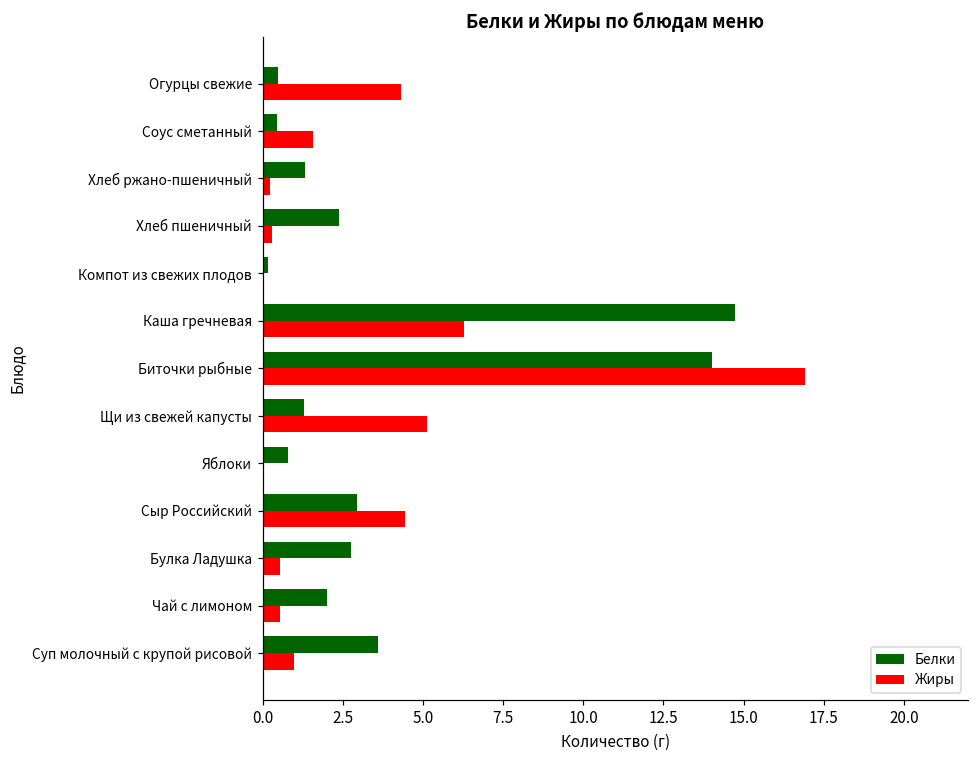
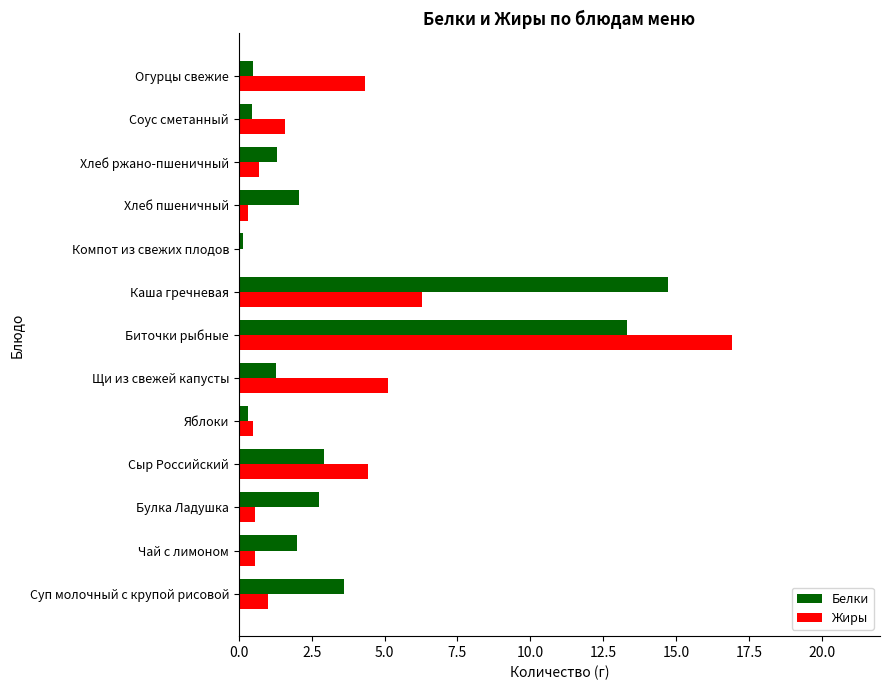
Жиры, Хлеб ржано-пшеничный: 0.2 -> 0.7
Белки, Хлеб пшеничный: 2.4 -> 2.1
Белки, Биточки рыбные: 14.0 -> 13.3
Белки, Яблоки: 0.8 -> 0.3
Жиры, Яблоки: 0.0 -> 0.5
